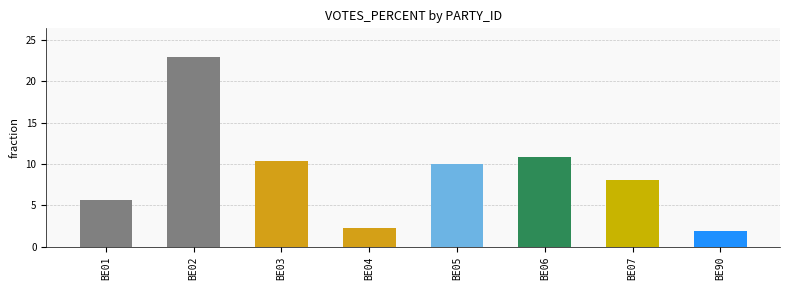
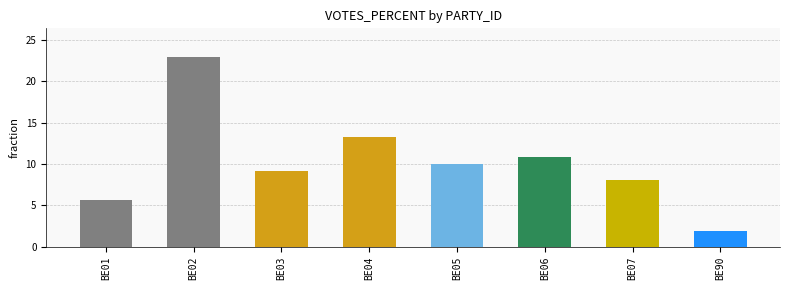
BE03: 10 -> 9
BE04: 2 -> 13
